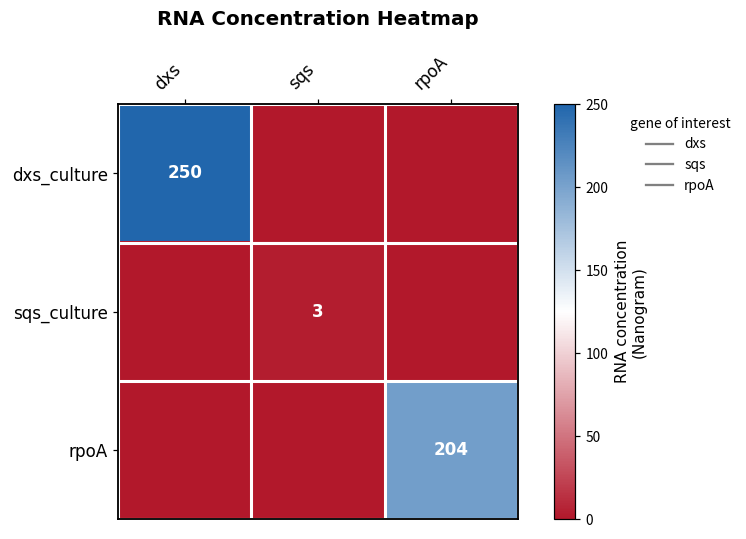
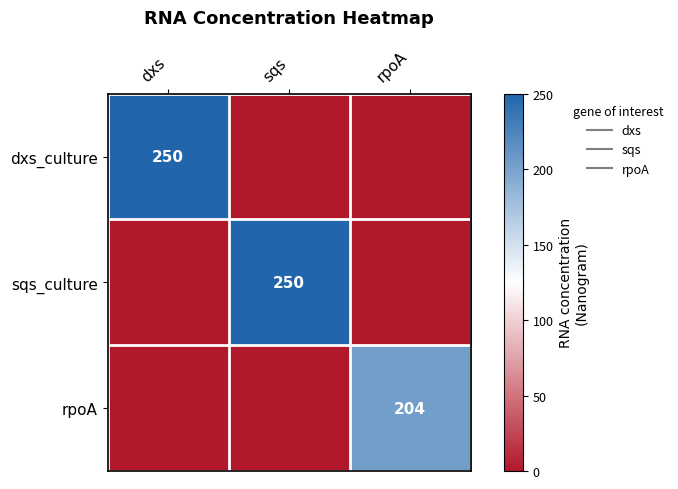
sqs_culture, sqs: 3 -> 250
